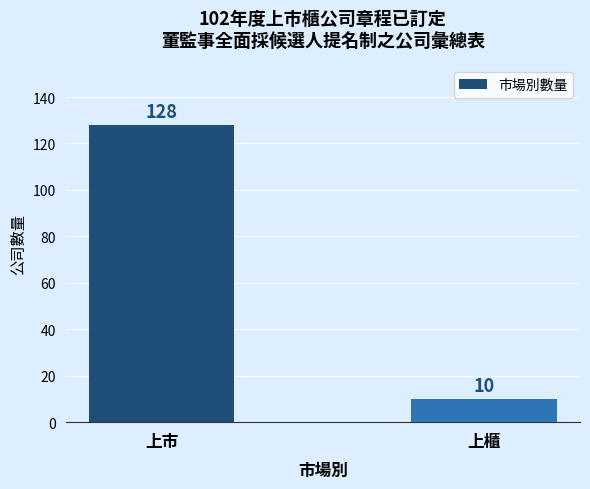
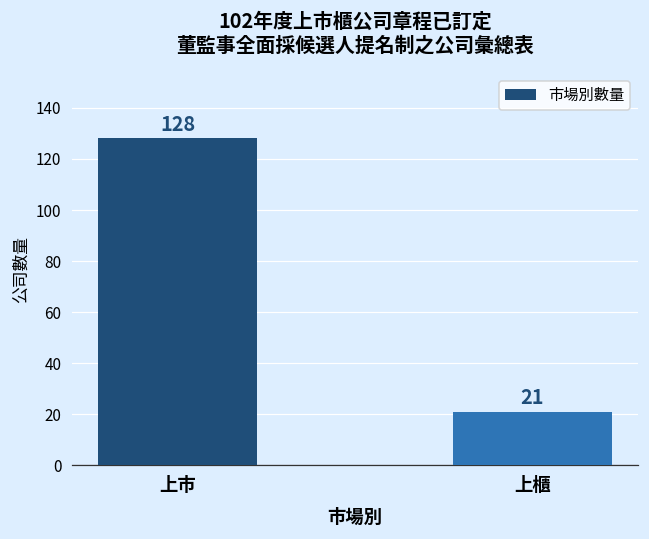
上櫃: 10 -> 21
